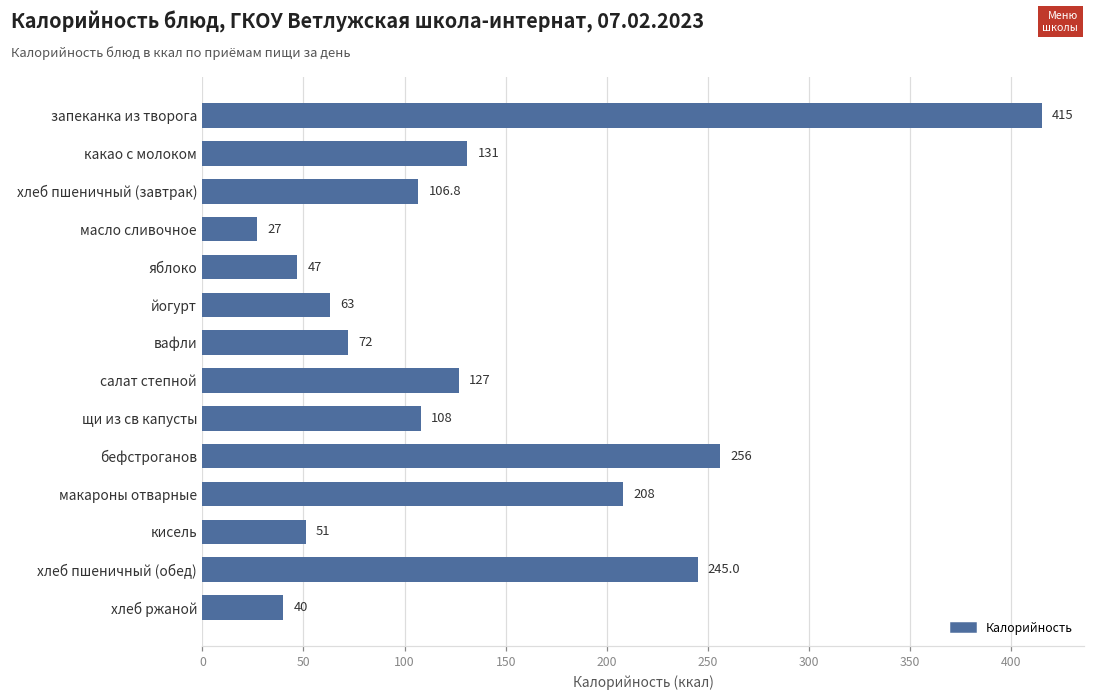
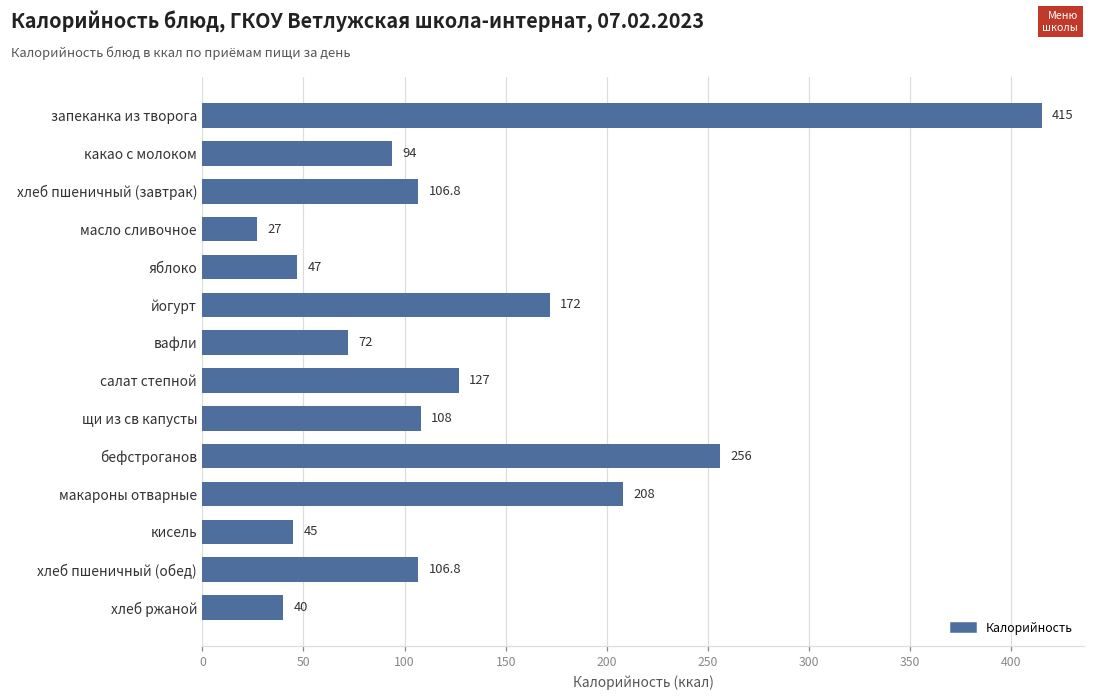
какао с молоком: 131 -> 94
йогурт: 63 -> 172
кисель: 51 -> 45
хлеб пшеничный (обед): 245.0 -> 106.8
